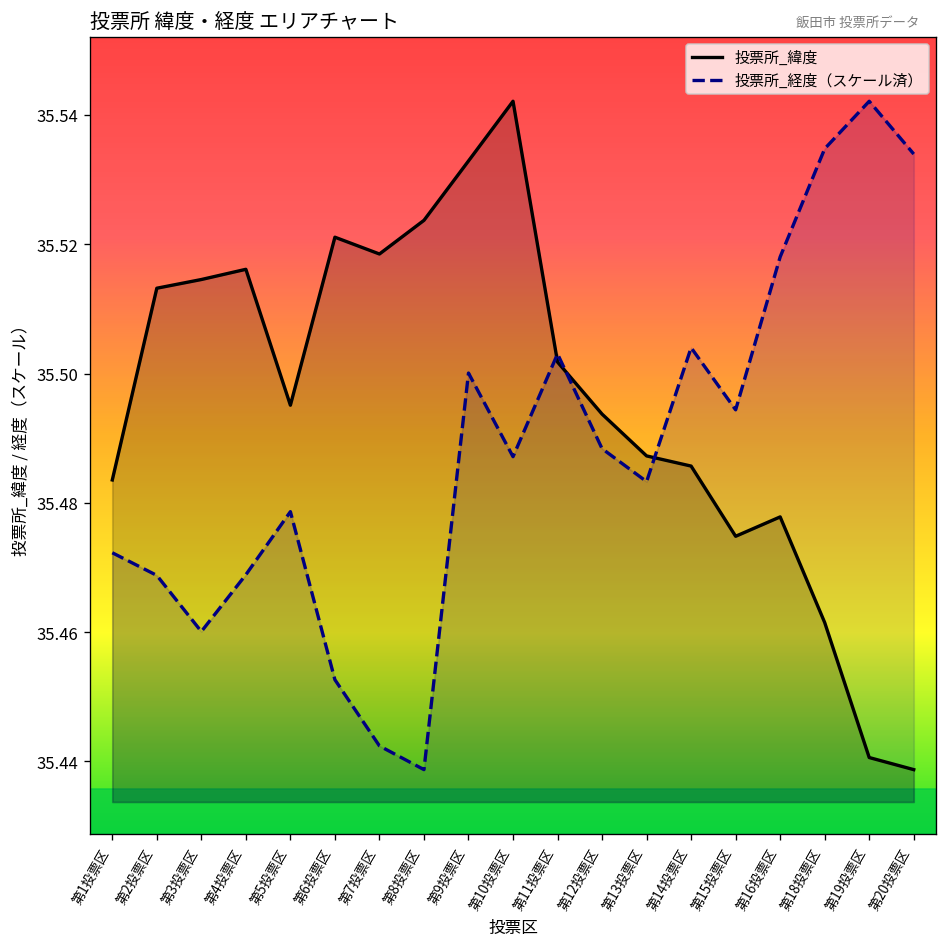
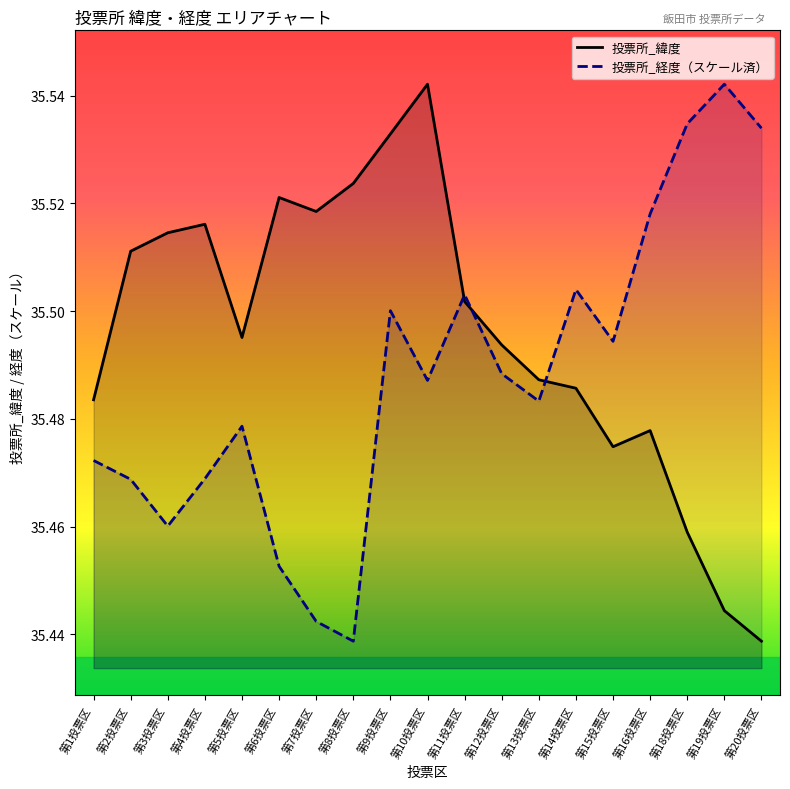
投票所_緯度, 第2投票区: 35.513 -> 35.511
投票所_緯度, 第18投票区: 35.461 -> 35.459
投票所_緯度, 第19投票区: 35.441 -> 35.444
